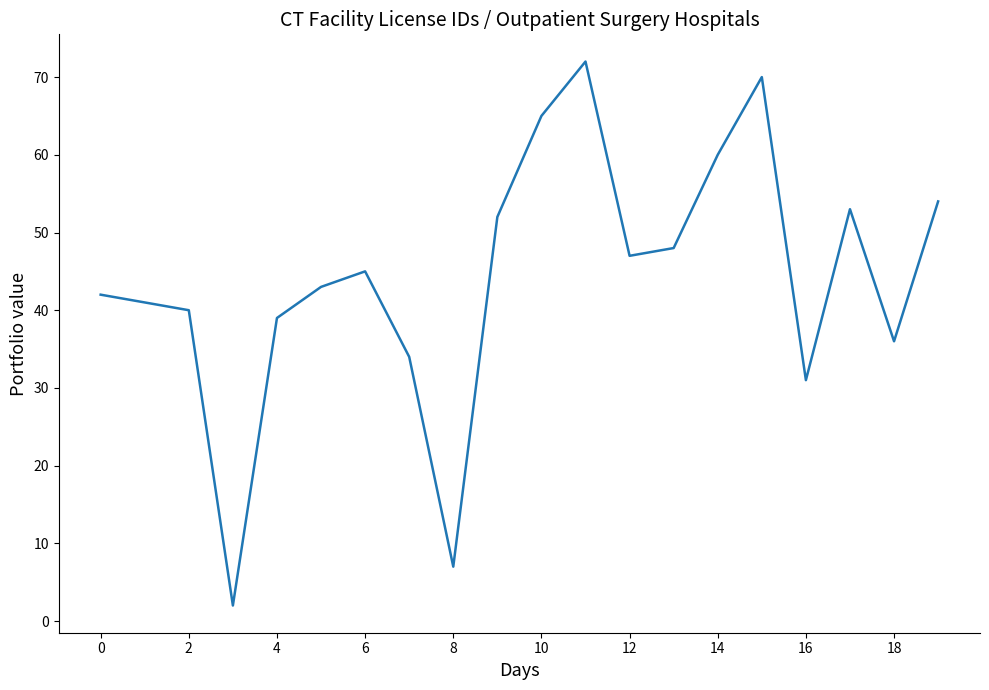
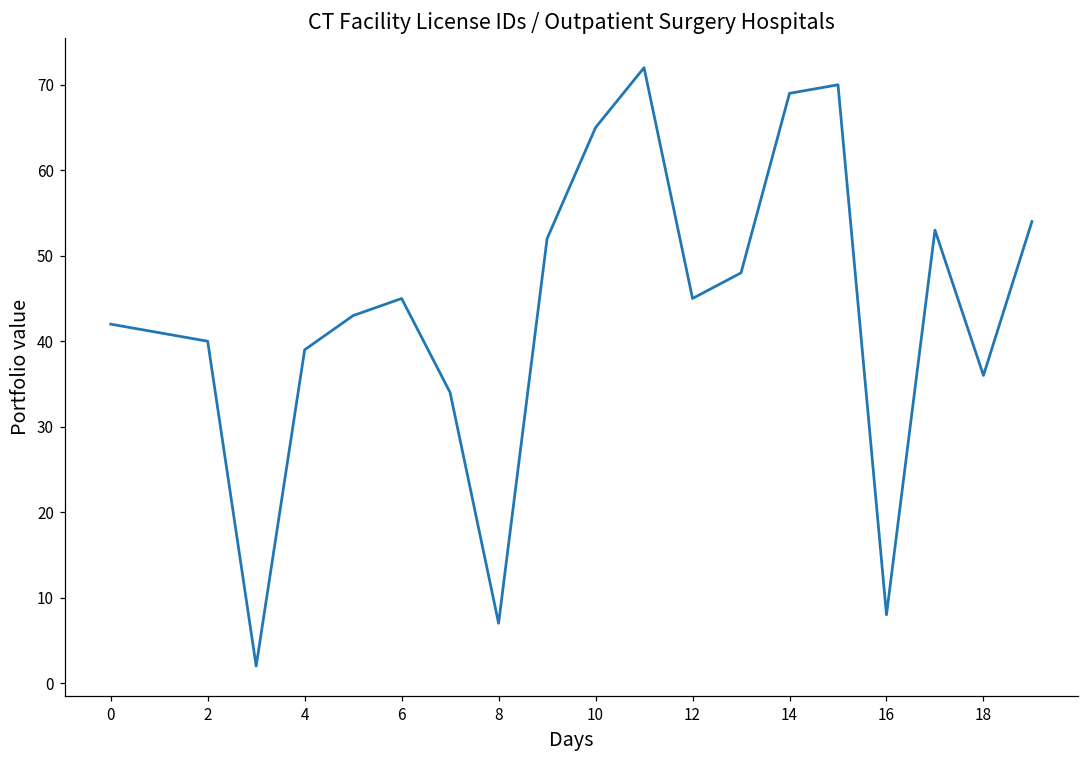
12: 47 -> 45
14: 60 -> 69
16: 31 -> 8
